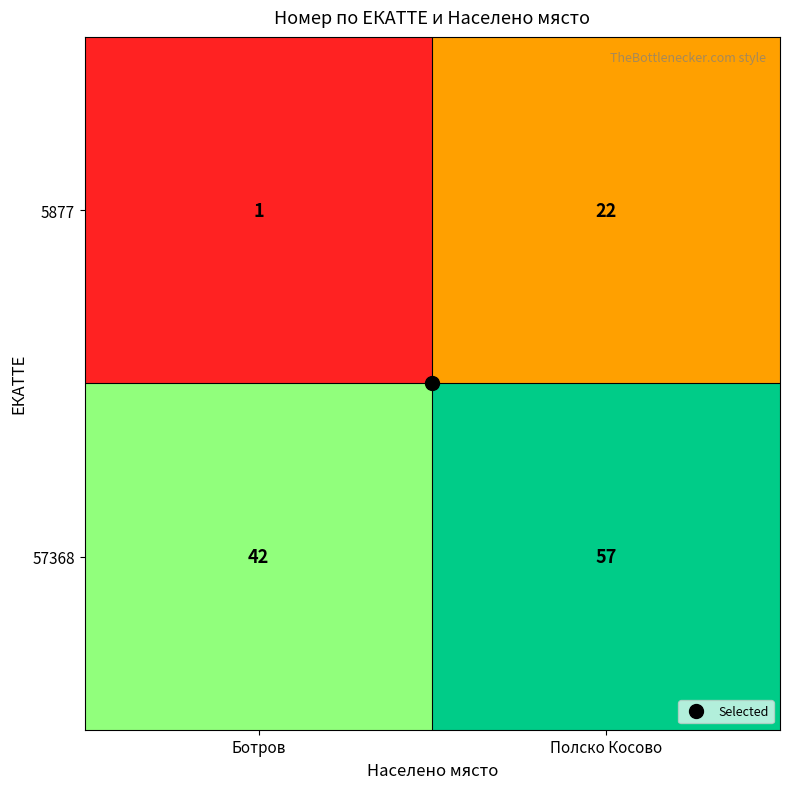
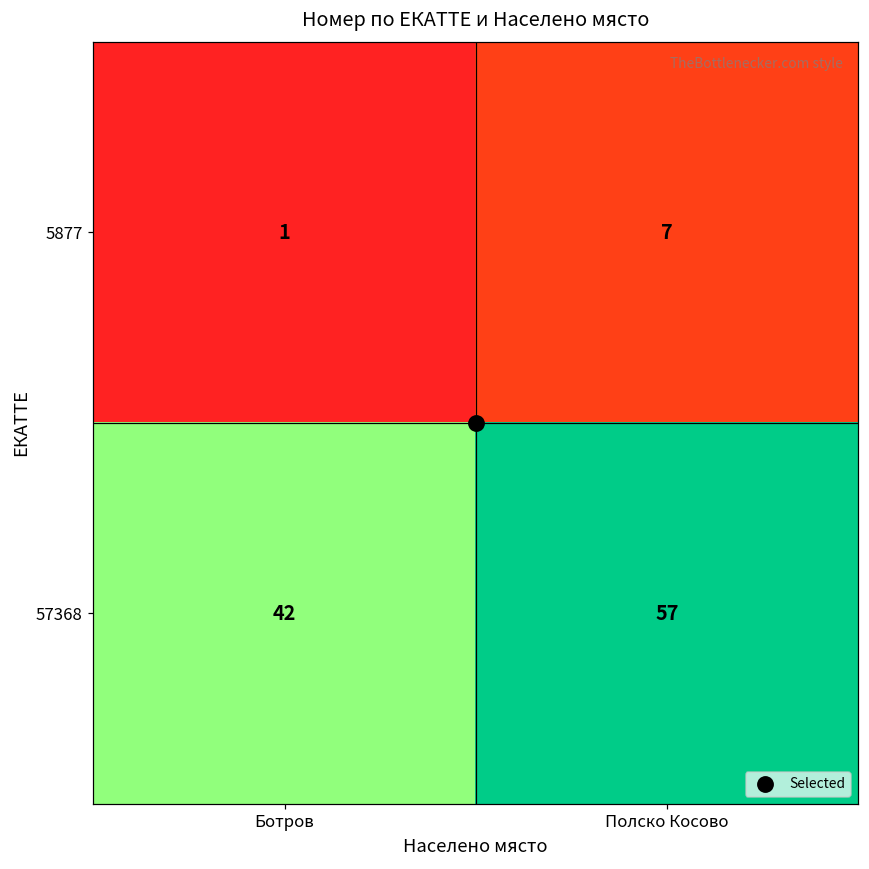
5877, Полско Косово: 22 -> 7
